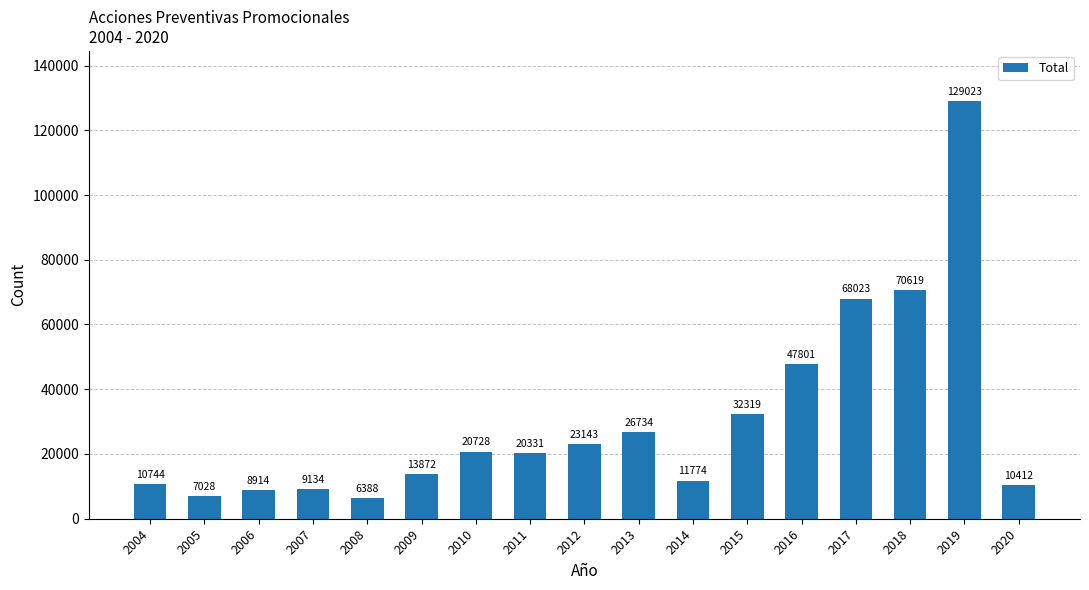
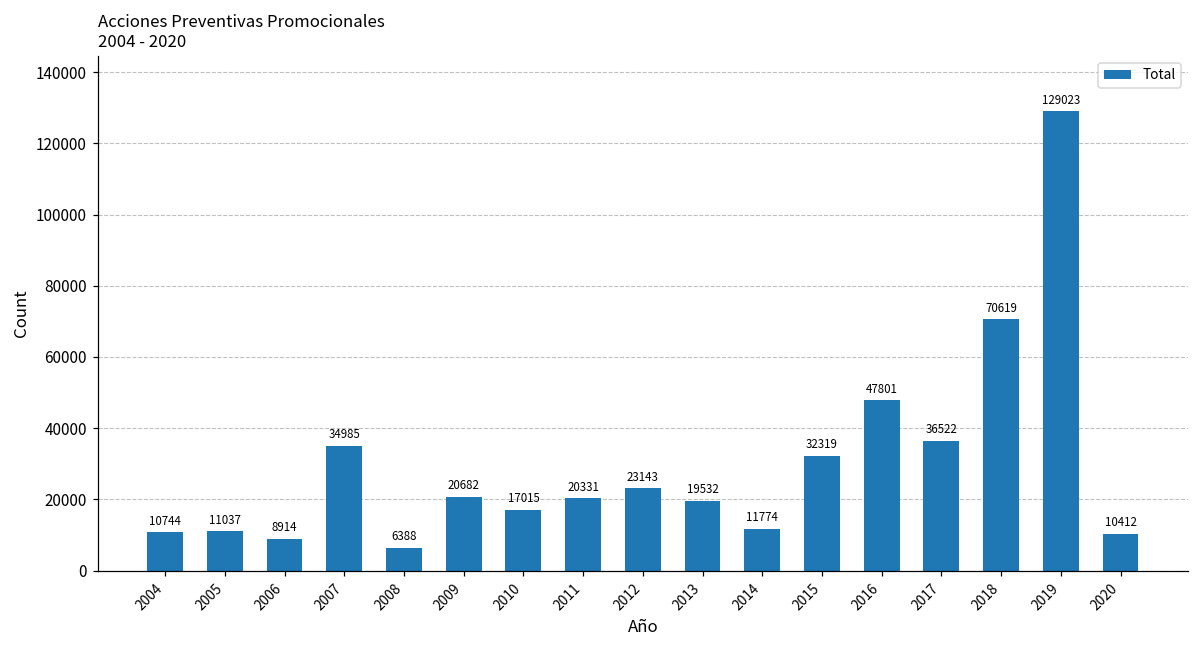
2005: 7028 -> 11037
2007: 9134 -> 34985
2009: 13872 -> 20682
2010: 20728 -> 17015
2013: 26734 -> 19532
2017: 68023 -> 36522
